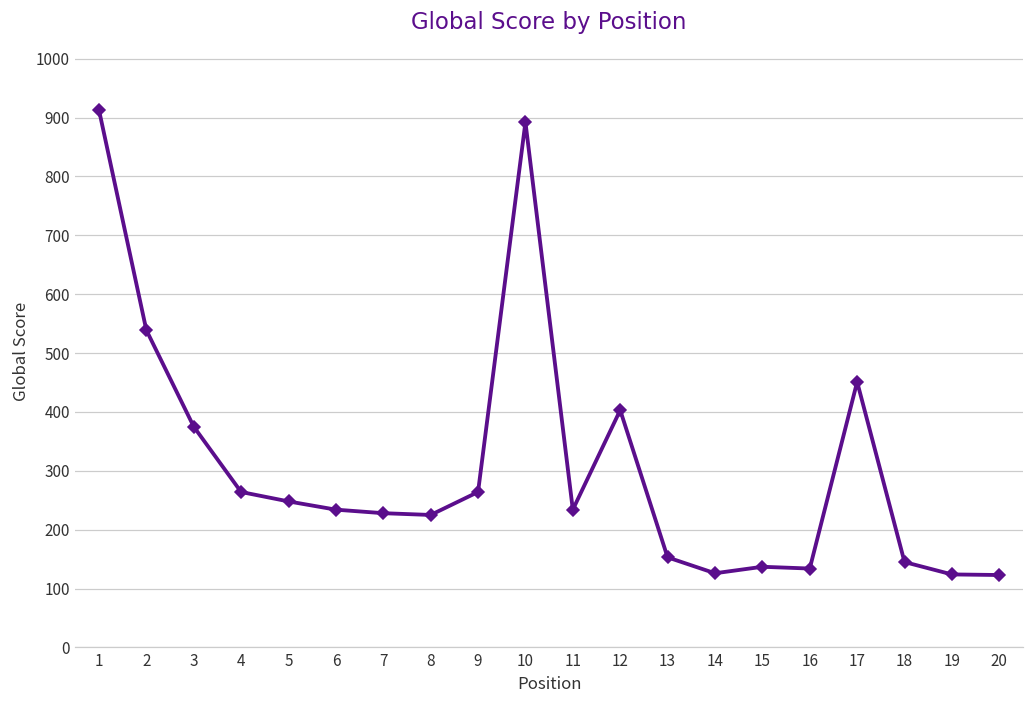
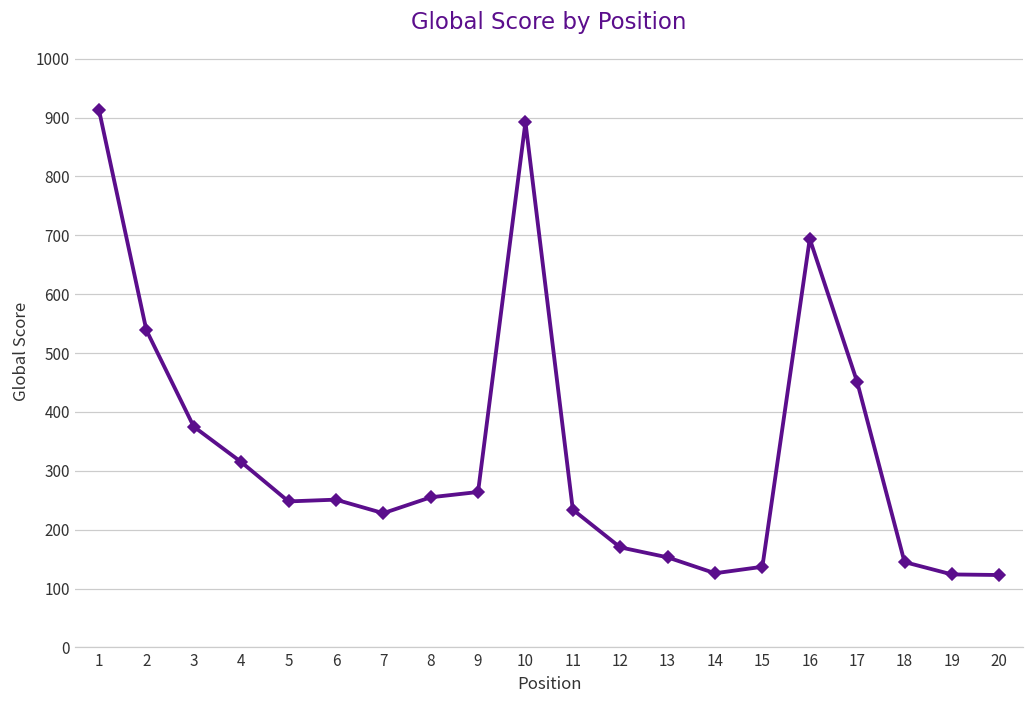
4: 260 -> 320
6: 230 -> 250
8: 230 -> 260
12: 400 -> 170
16: 130 -> 690
